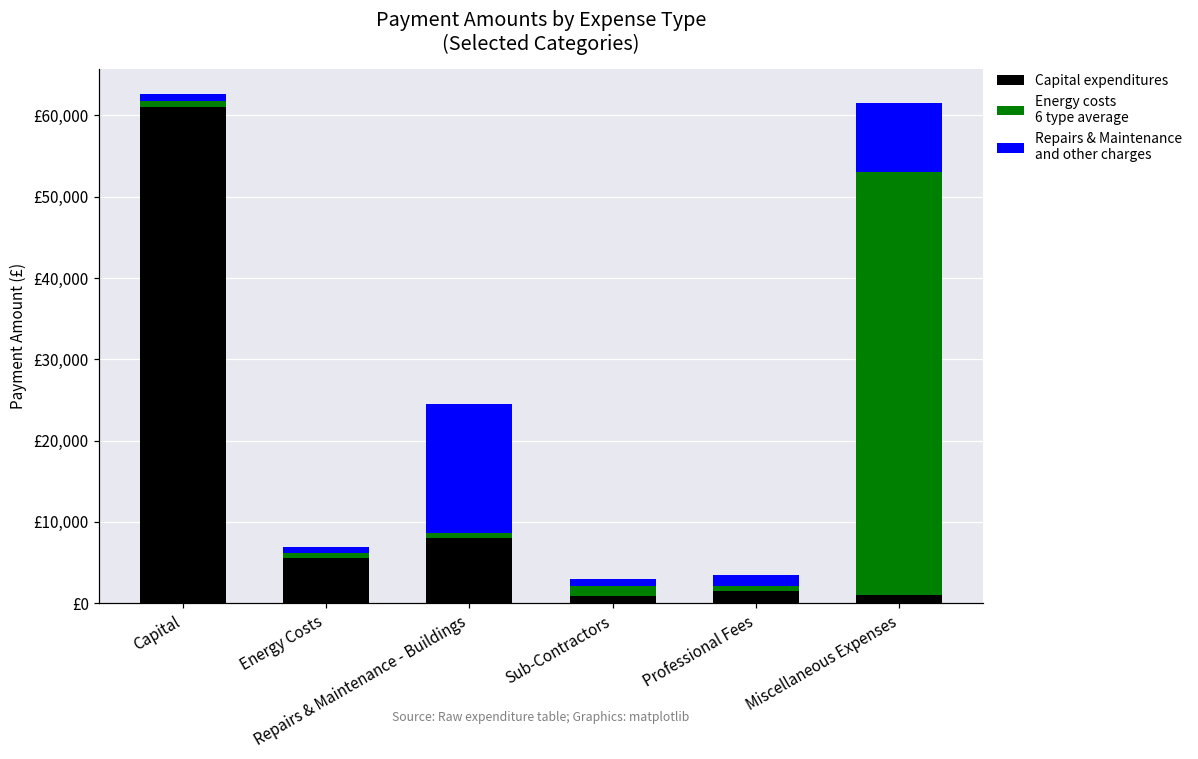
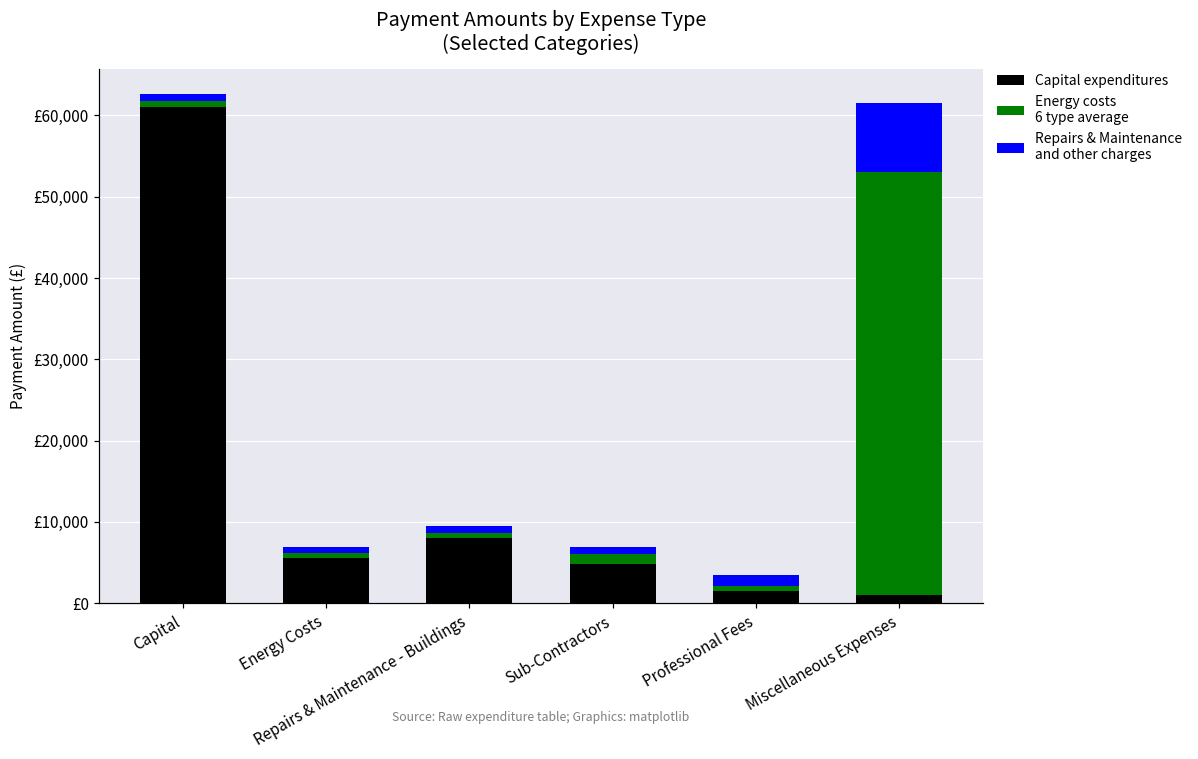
Repairs & Maintenance and other charges, Repairs & Maintenance - Buildings: £16,000 -> £1,000
Capital expenditures, Sub-Contractors: £1,000 -> £5,000
